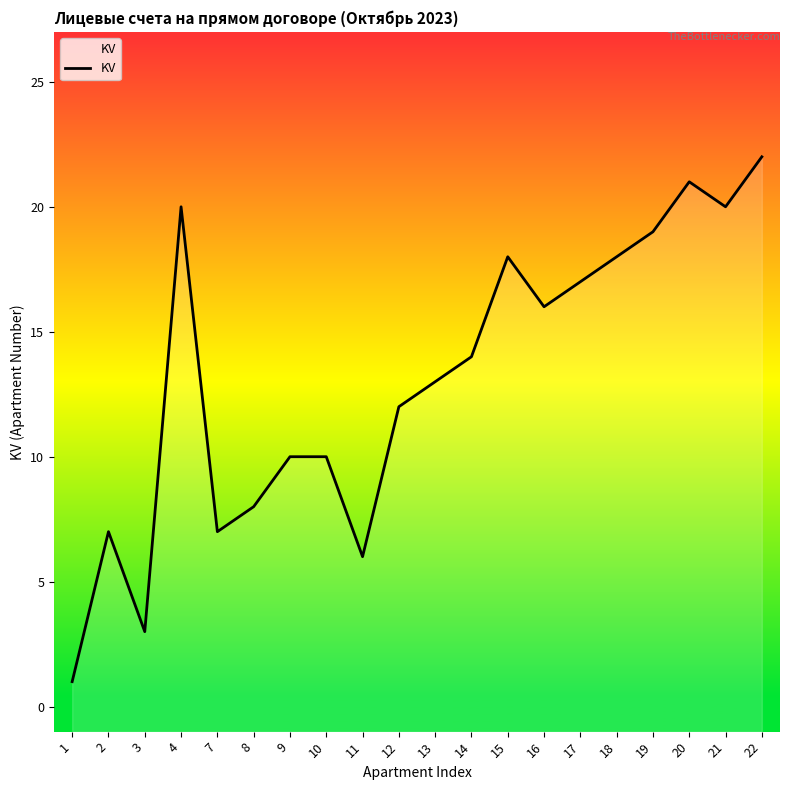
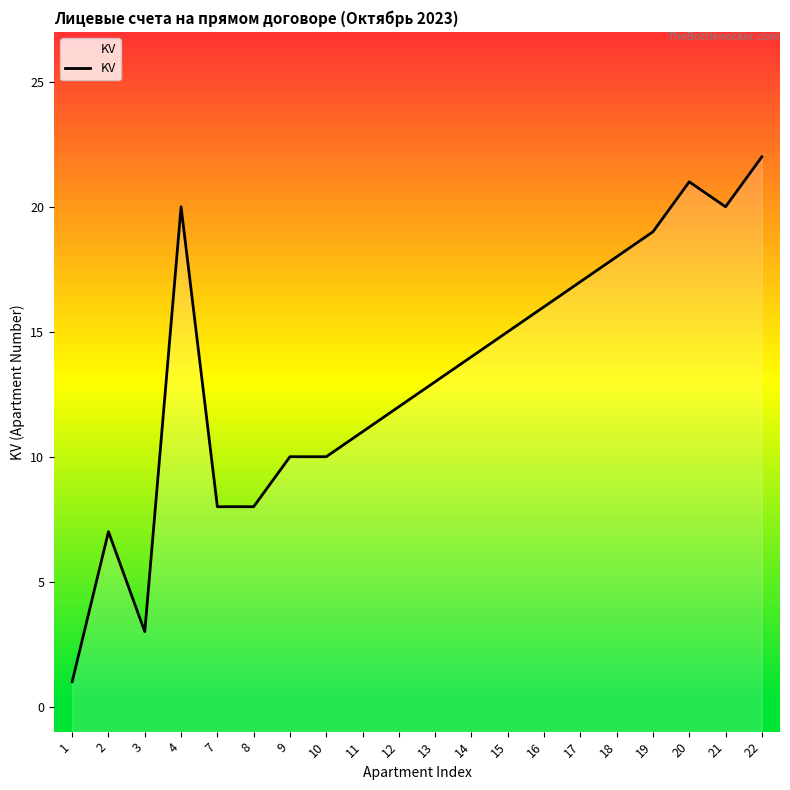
7: 7 -> 8
11: 6 -> 11
15: 18 -> 15
